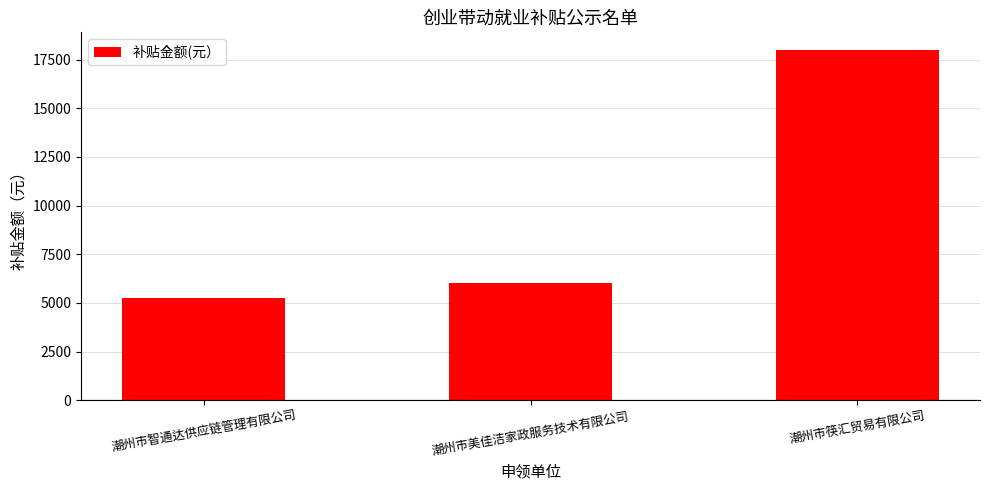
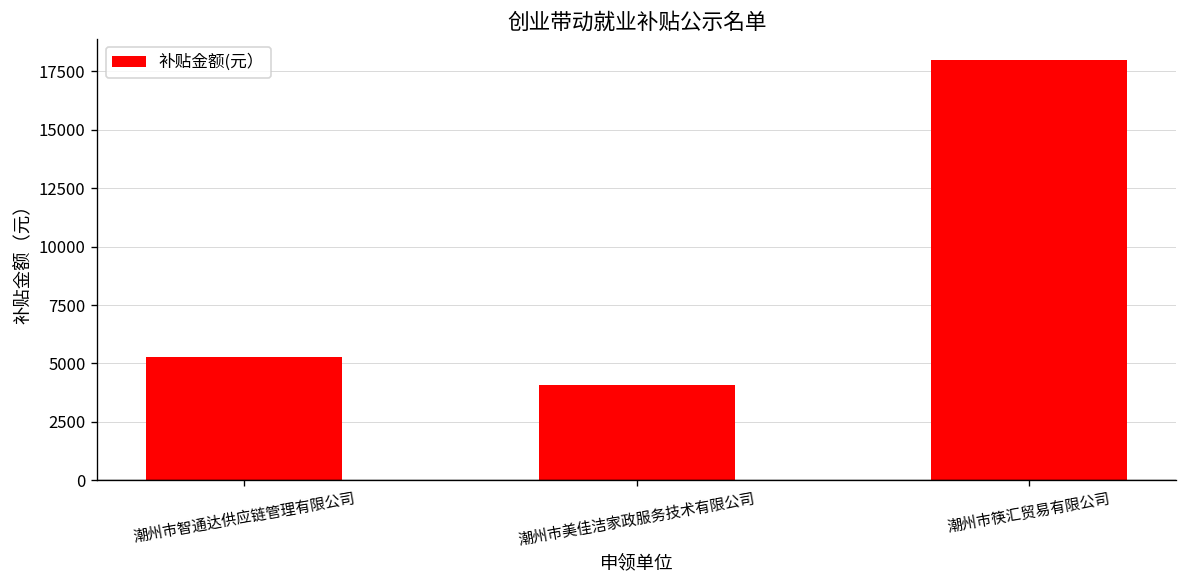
潮州市美佳洁家政服务技术有限公司: 6000 -> 4100
